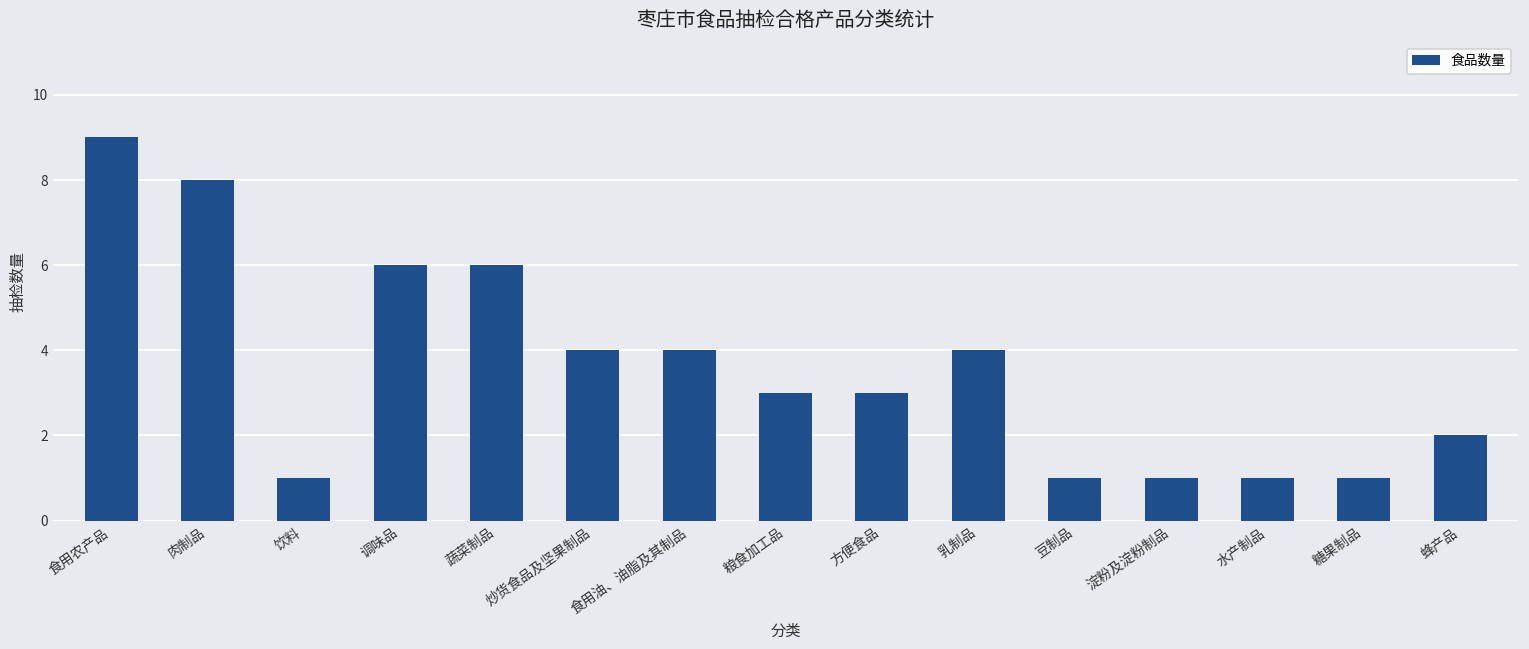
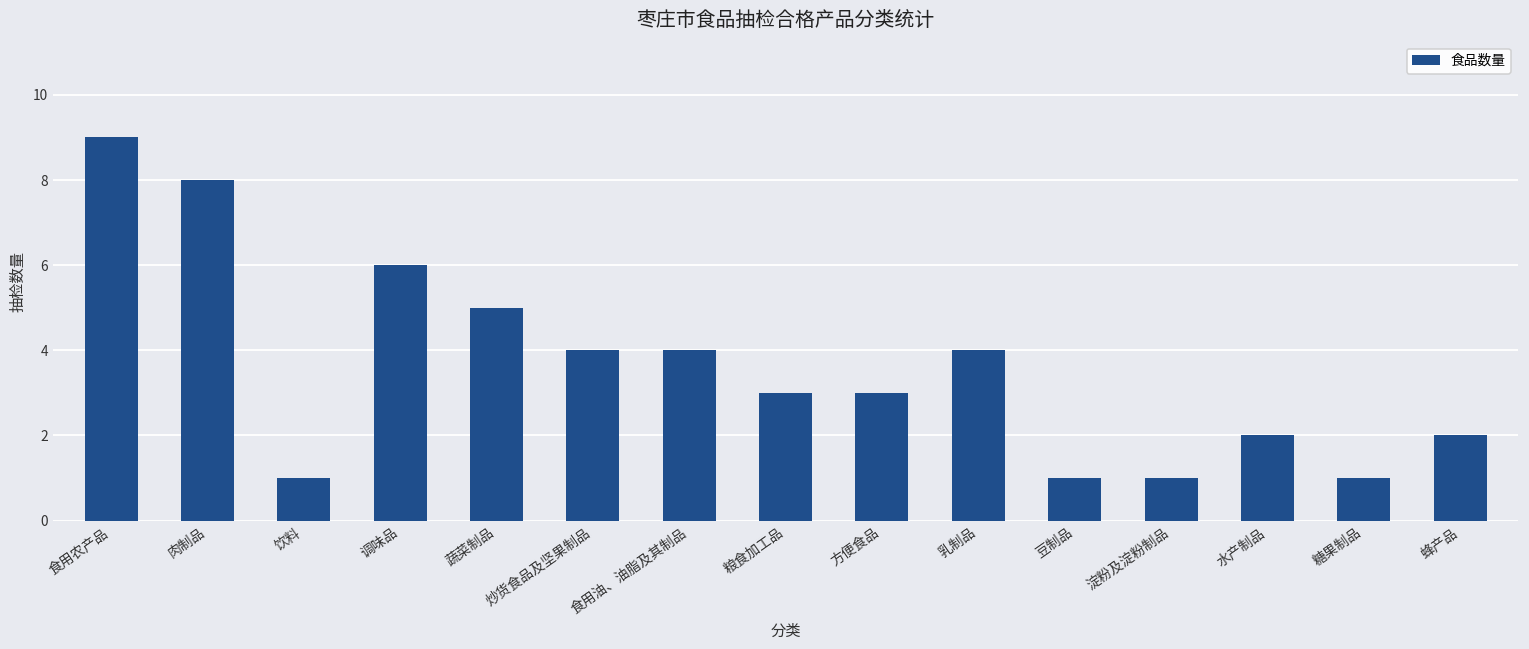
蔬菜制品: 6 -> 5
水产制品: 1 -> 2
